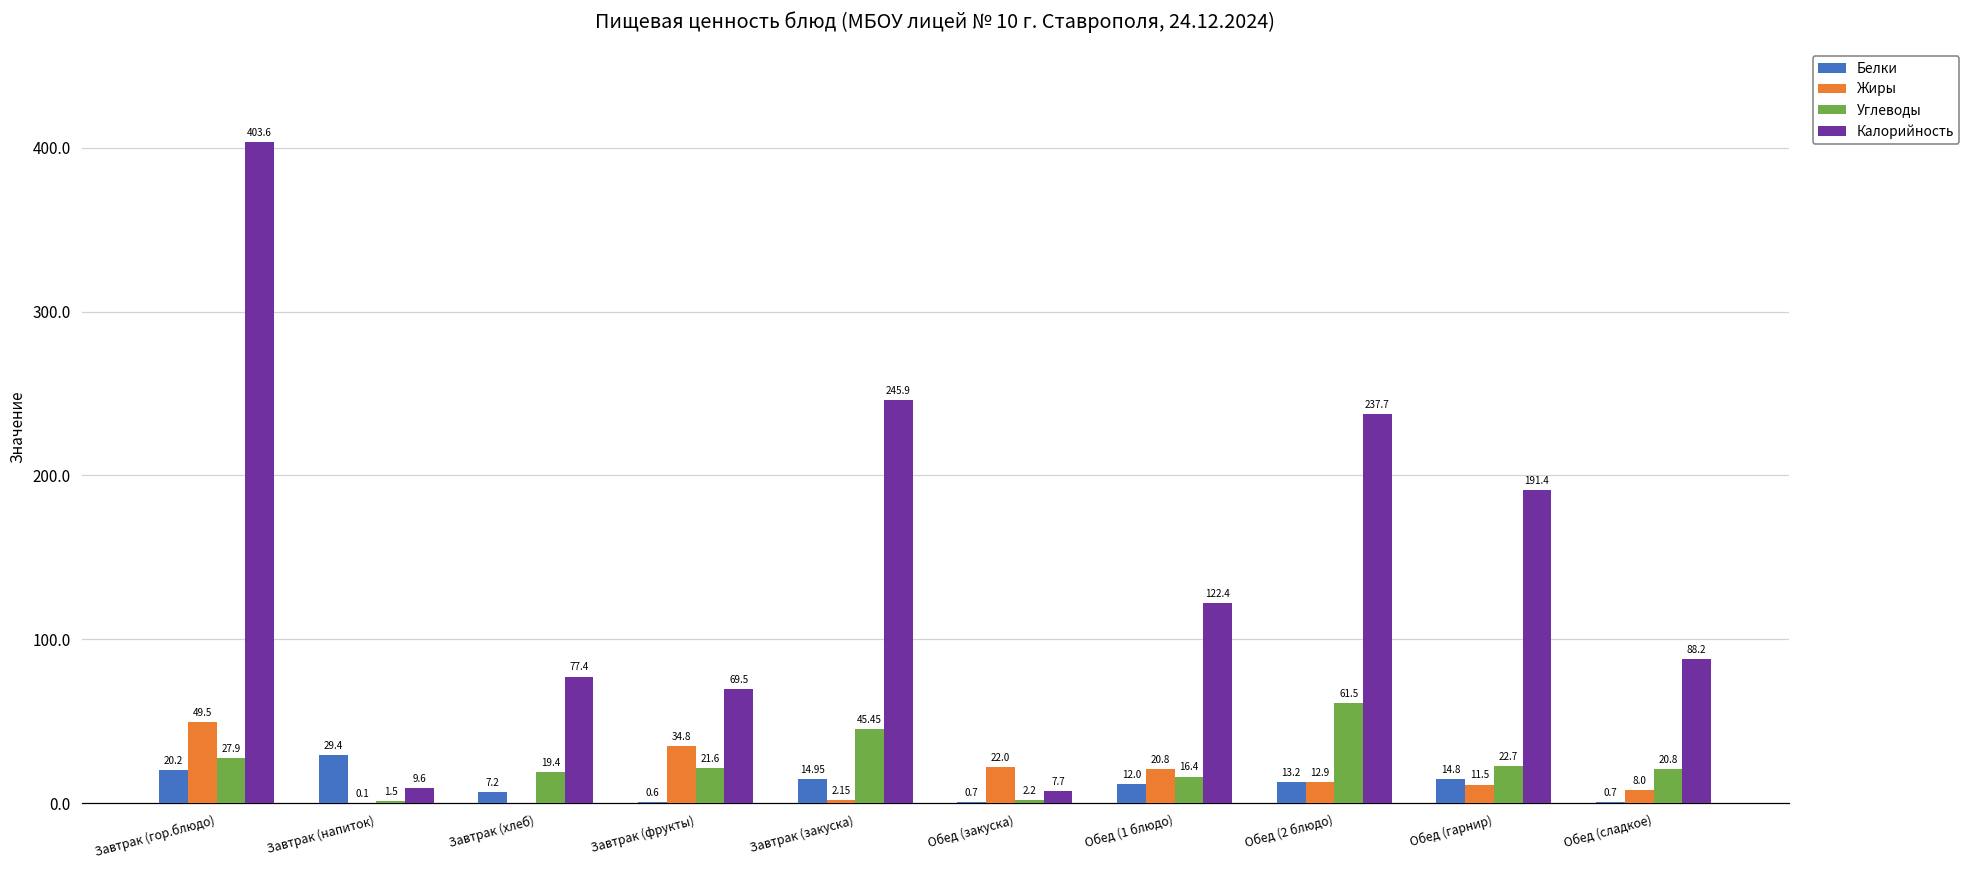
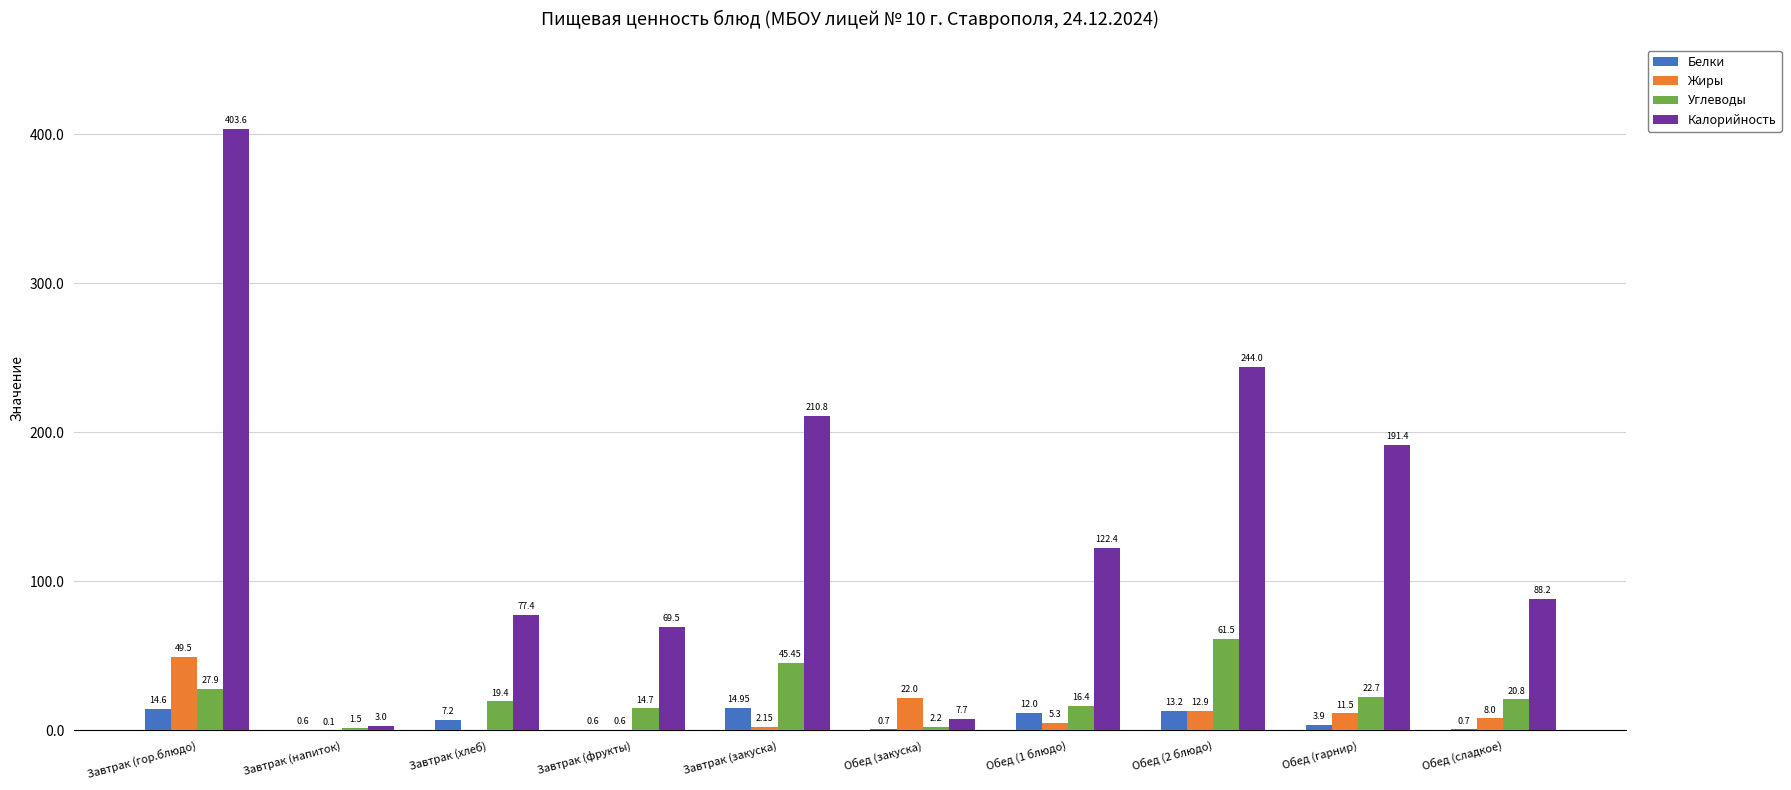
Белки, Завтрак (гор.блюдо): 20.2 -> 14.6
Белки, Завтрак (напиток): 29.4 -> 0.6
Калорийность, Завтрак (напиток): 9.6 -> 3.0
Жиры, Завтрак (фрукты): 34.8 -> 0.6
Углеводы, Завтрак (фрукты): 21.6 -> 14.7
Калорийность, Завтрак (закуска): 245.9 -> 210.8
Жиры, Обед (1 блюдо): 20.8 -> 5.3
Калорийность, Обед (2 блюдо): 237.7 -> 244.0
Белки, Обед (гарнир): 14.8 -> 3.9
